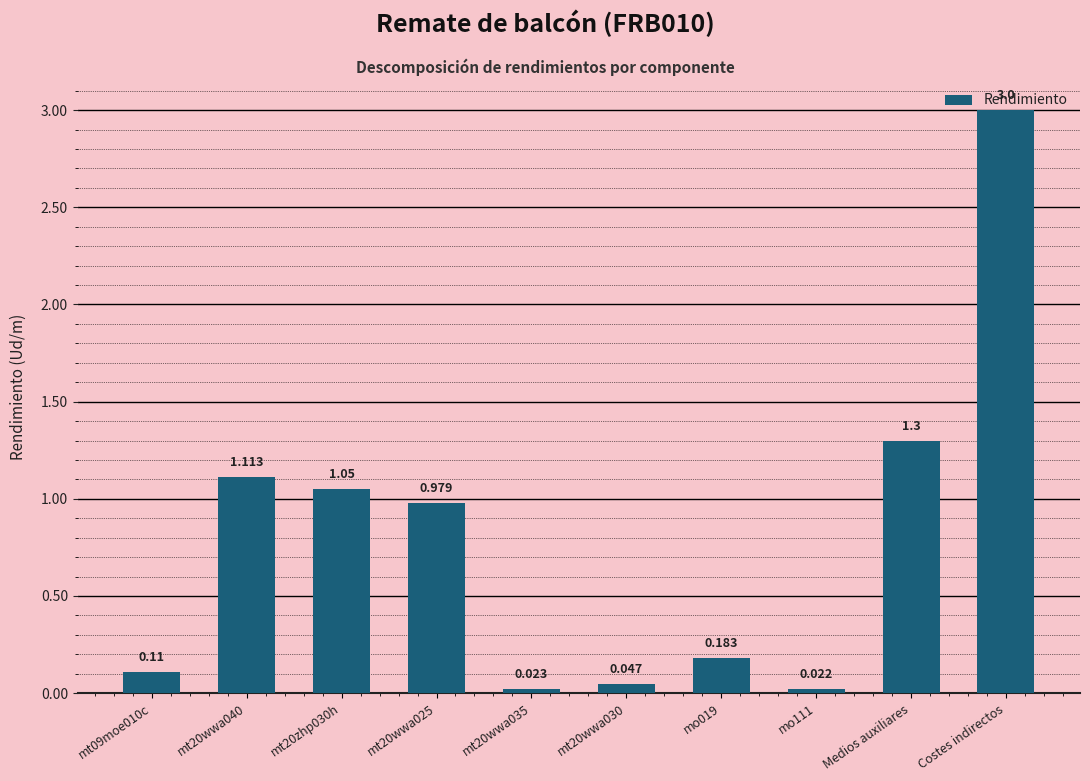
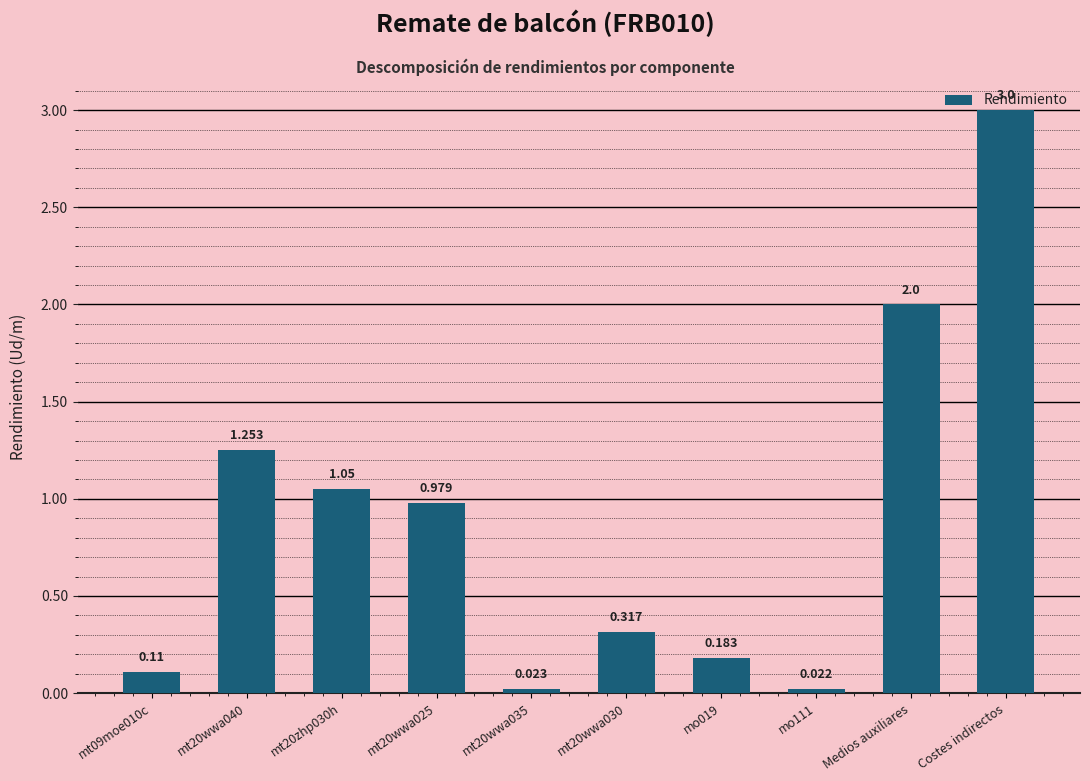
mt20wwa040: 1.113 -> 1.253
mt20wwa030: 0.047 -> 0.317
Medios auxiliares: 1.3 -> 2.0
